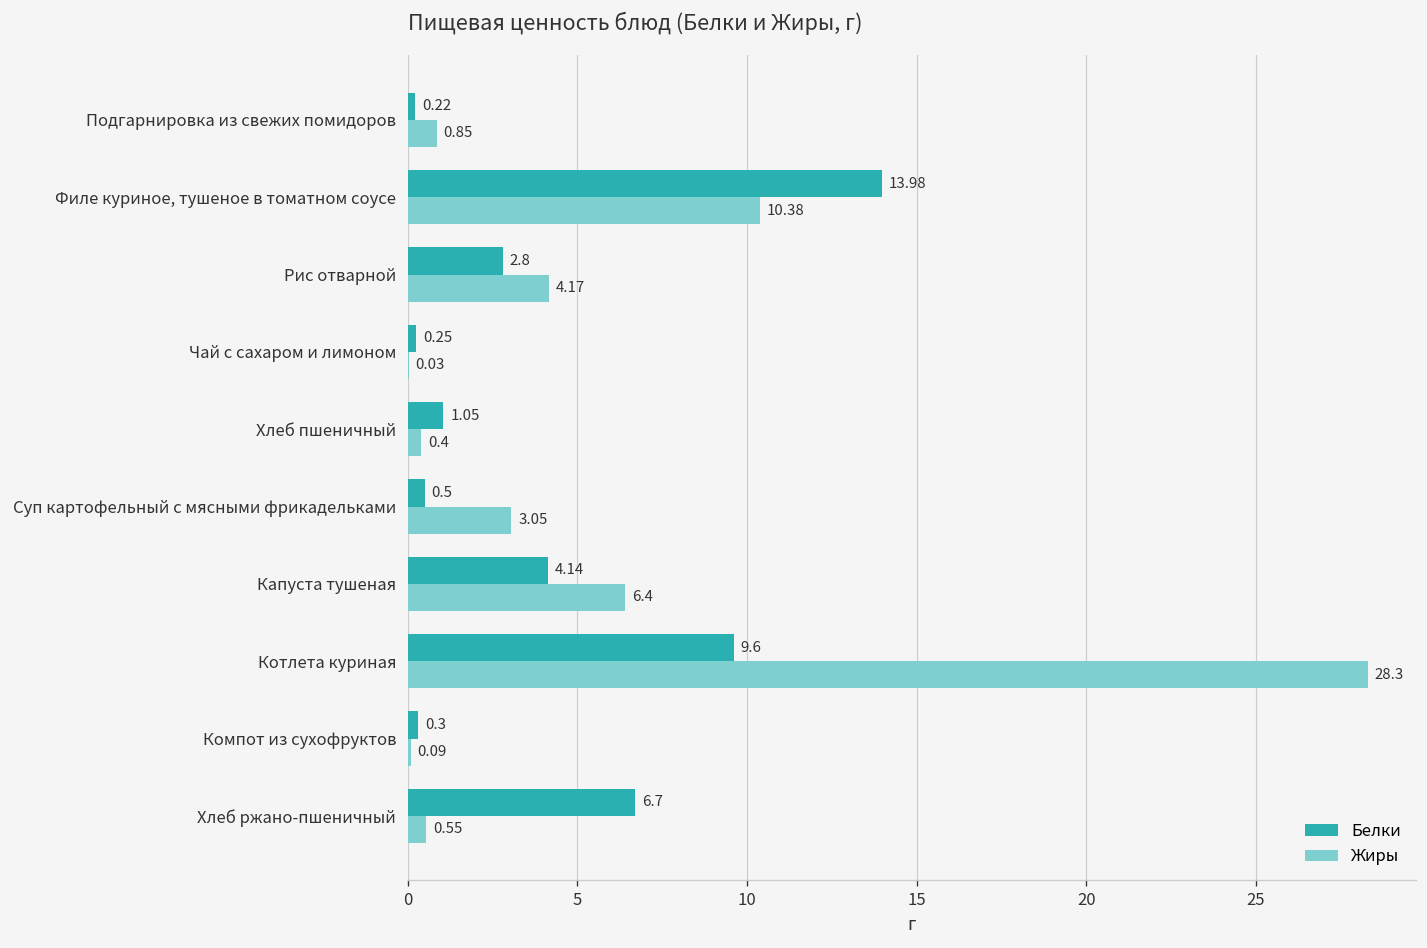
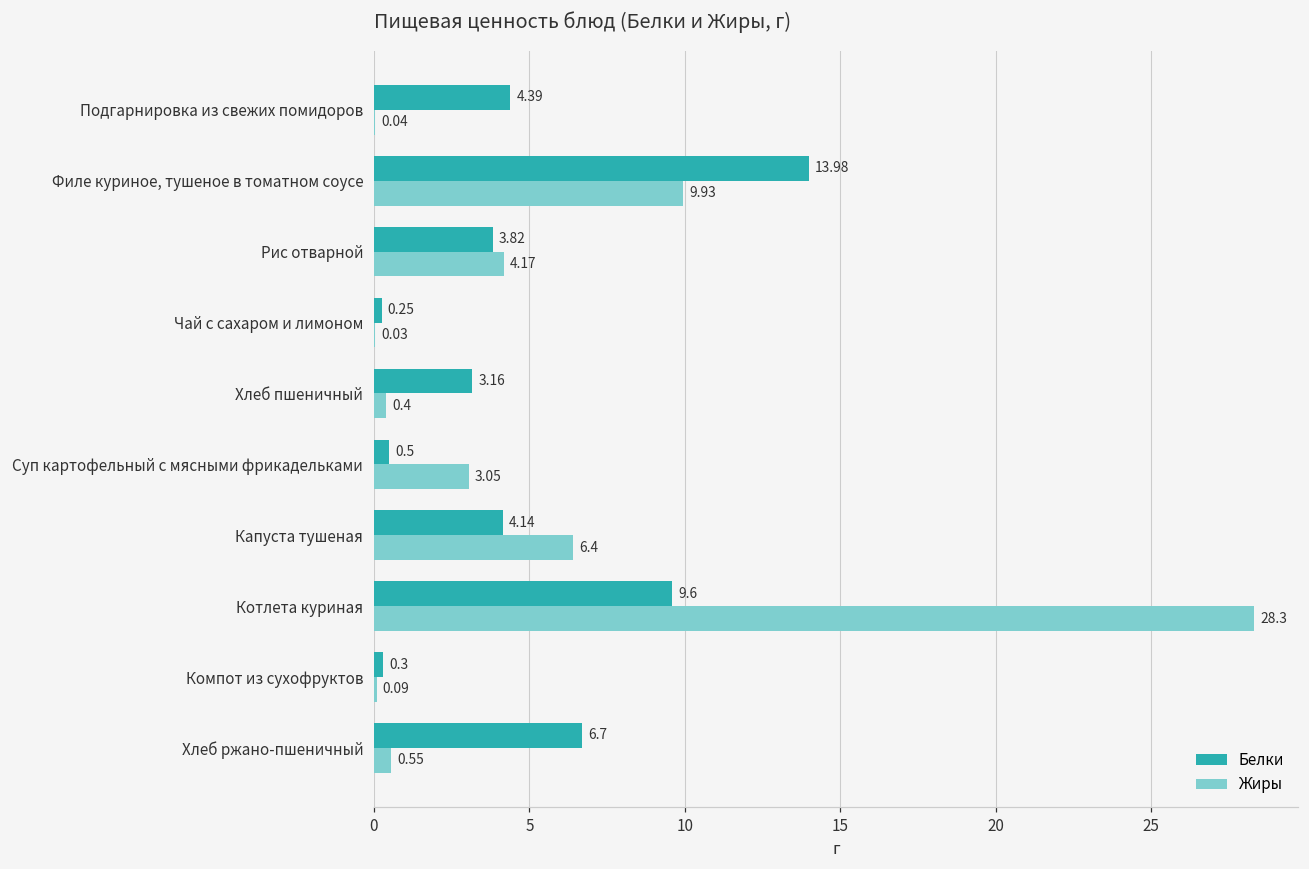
Белки, Подгарнировка из свежих помидоров: 0.22 -> 4.39
Жиры, Подгарнировка из свежих помидоров: 0.85 -> 0.04
Жиры, Филе куриное, тушеное в томатном соусе: 10.38 -> 9.93
Белки, Рис отварной: 2.8 -> 3.82
Белки, Хлеб пшеничный: 1.05 -> 3.16
